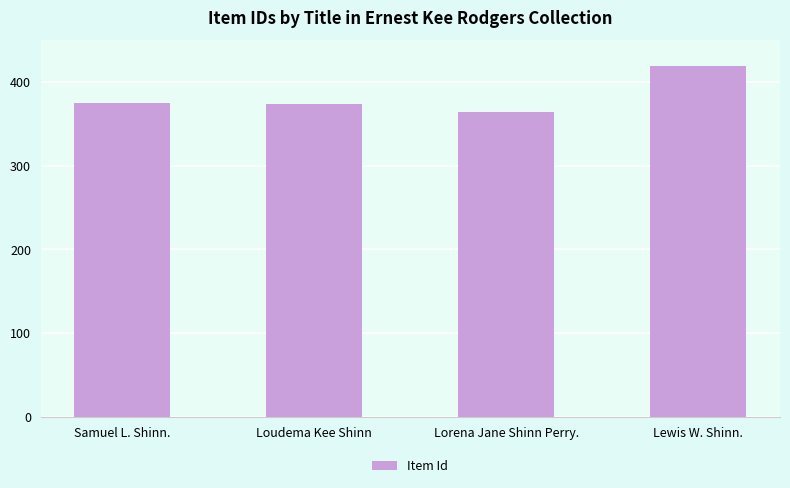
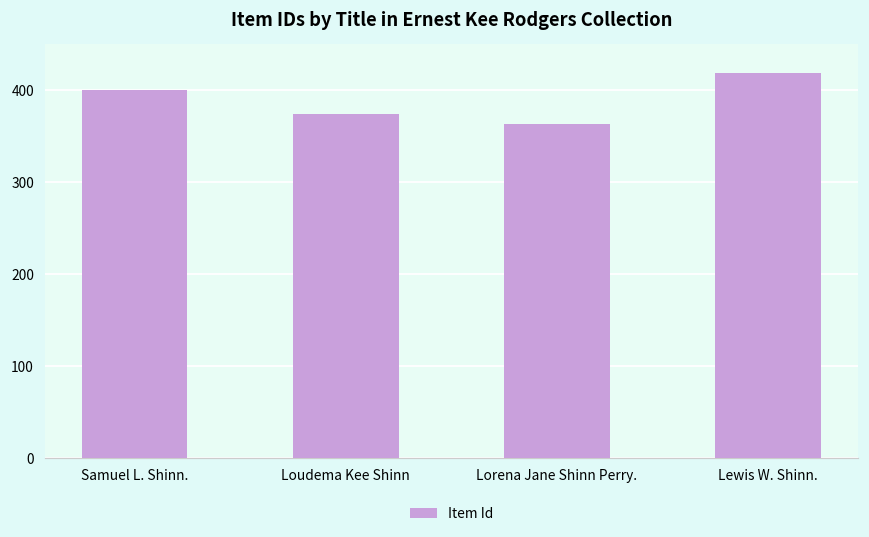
Samuel L. Shinn.: 380 -> 400
